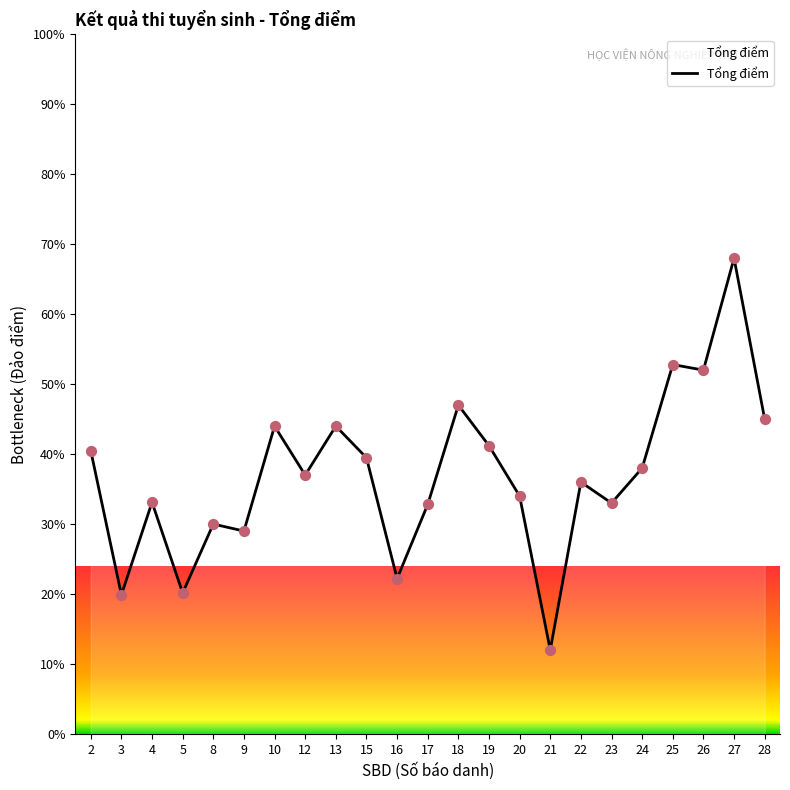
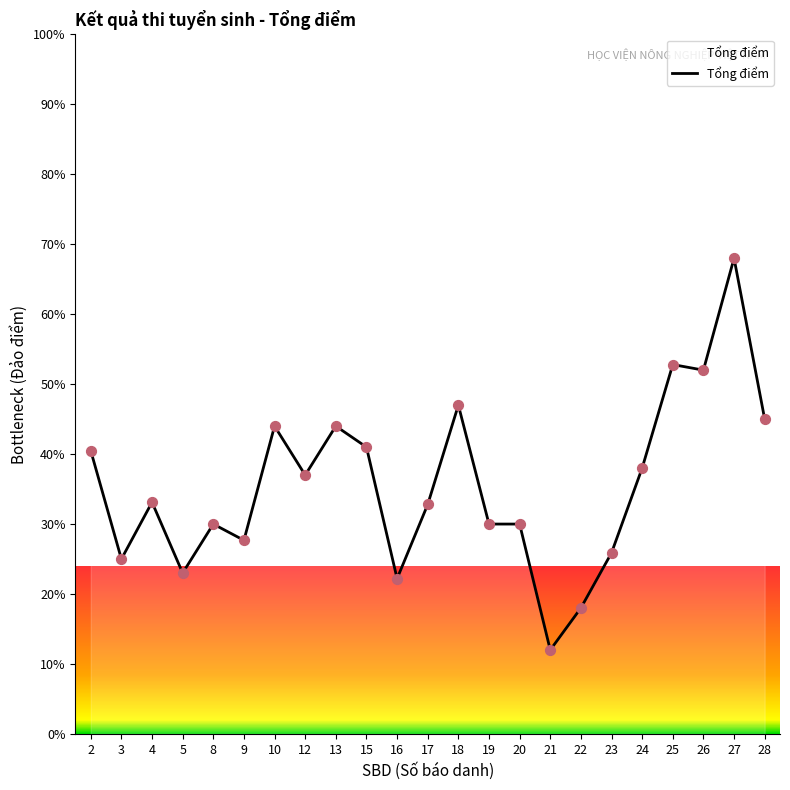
3: 20% -> 25%
5: 20% -> 23%
9: 29% -> 28%
15: 39% -> 41%
19: 41% -> 30%
20: 34% -> 30%
22: 36% -> 18%
23: 33% -> 26%
